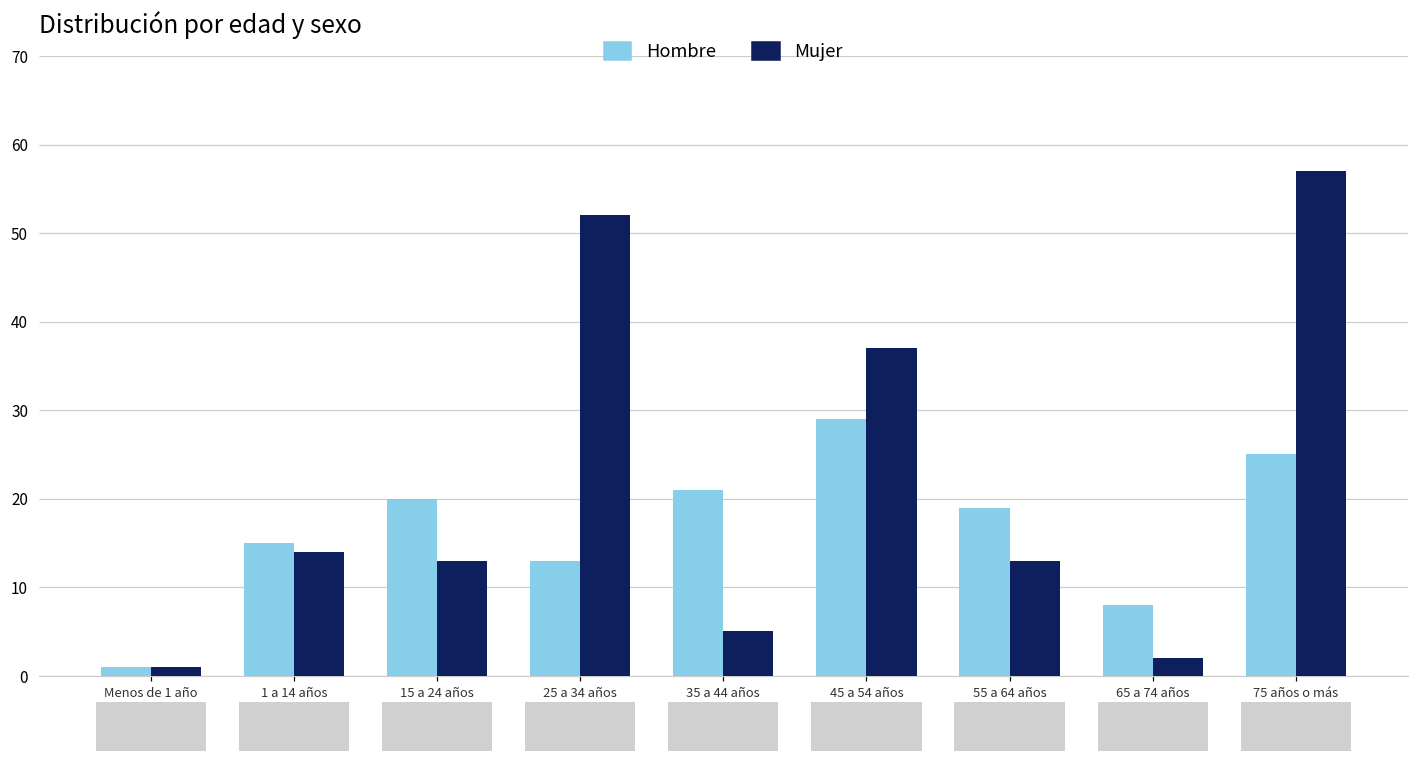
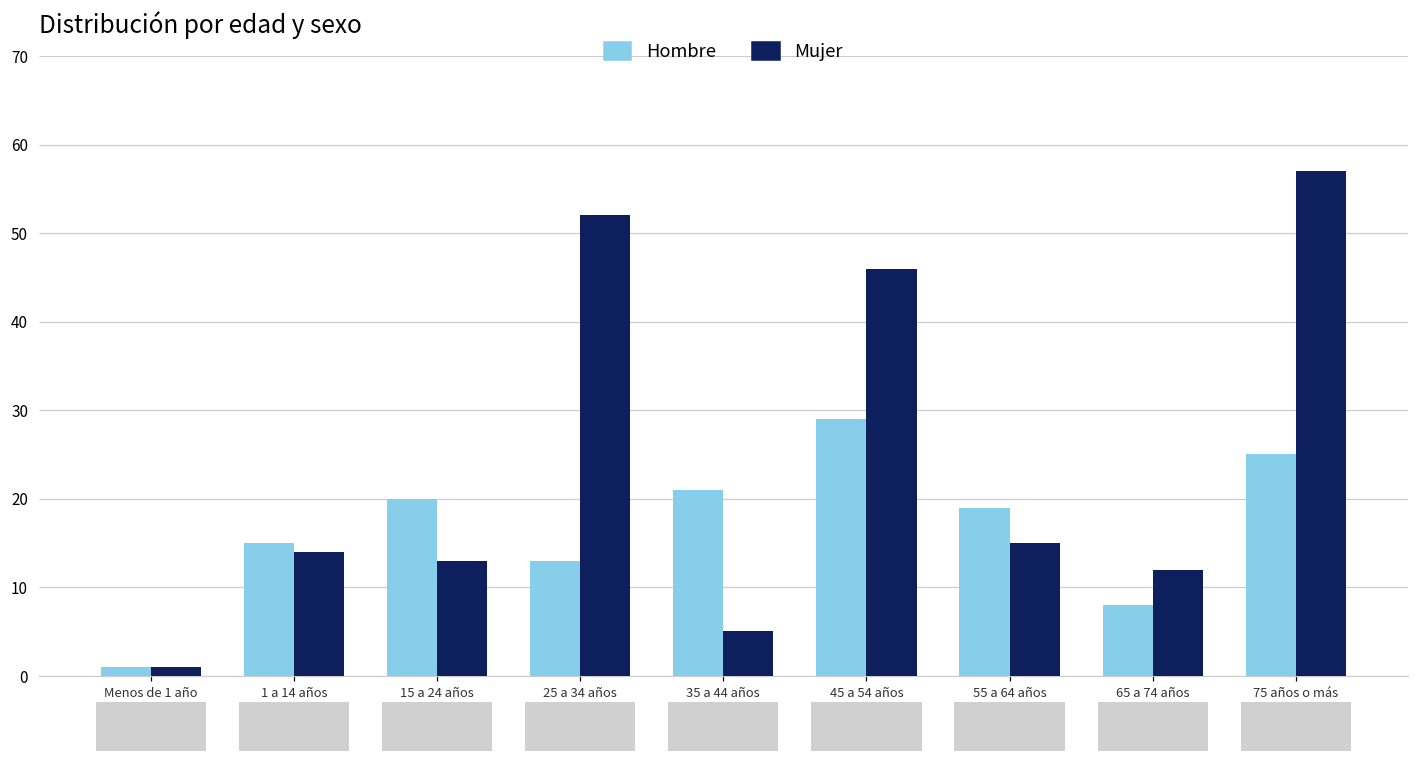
Mujer, 45 a 54 años: 37 -> 46
Mujer, 55 a 64 años: 13 -> 15
Mujer, 65 a 74 años: 2 -> 12
